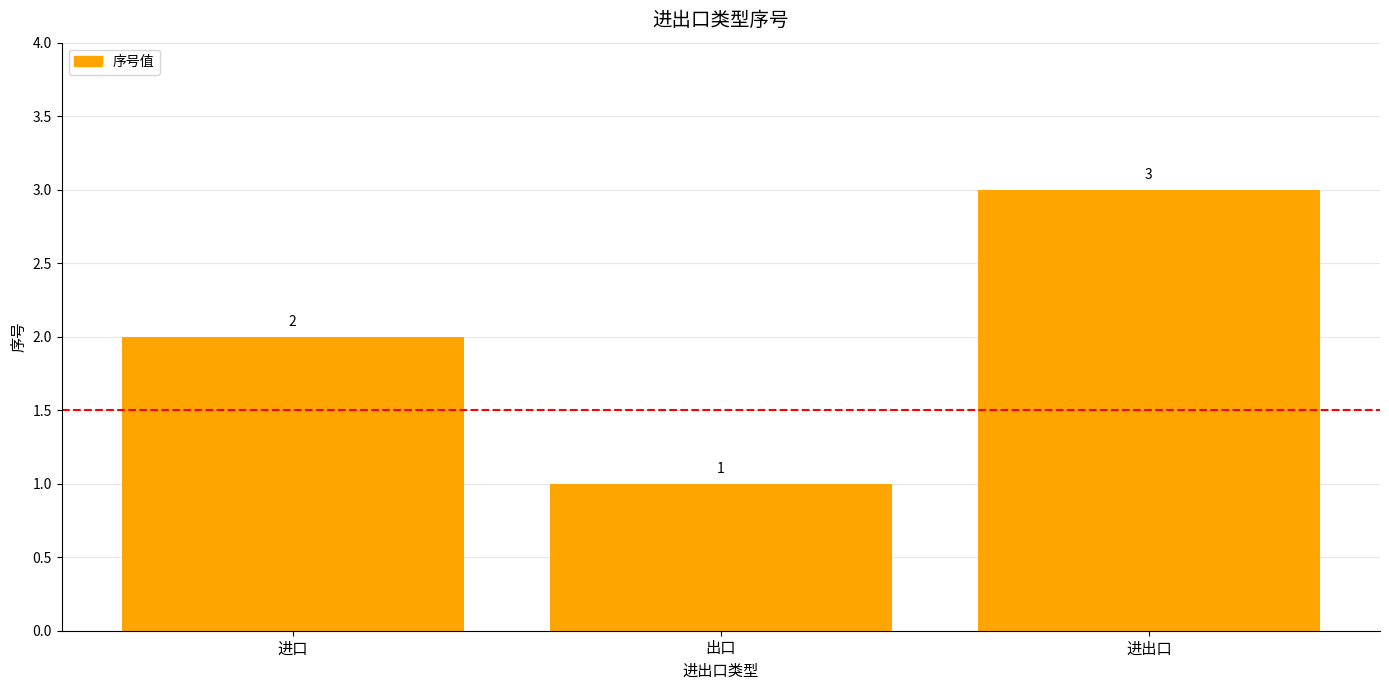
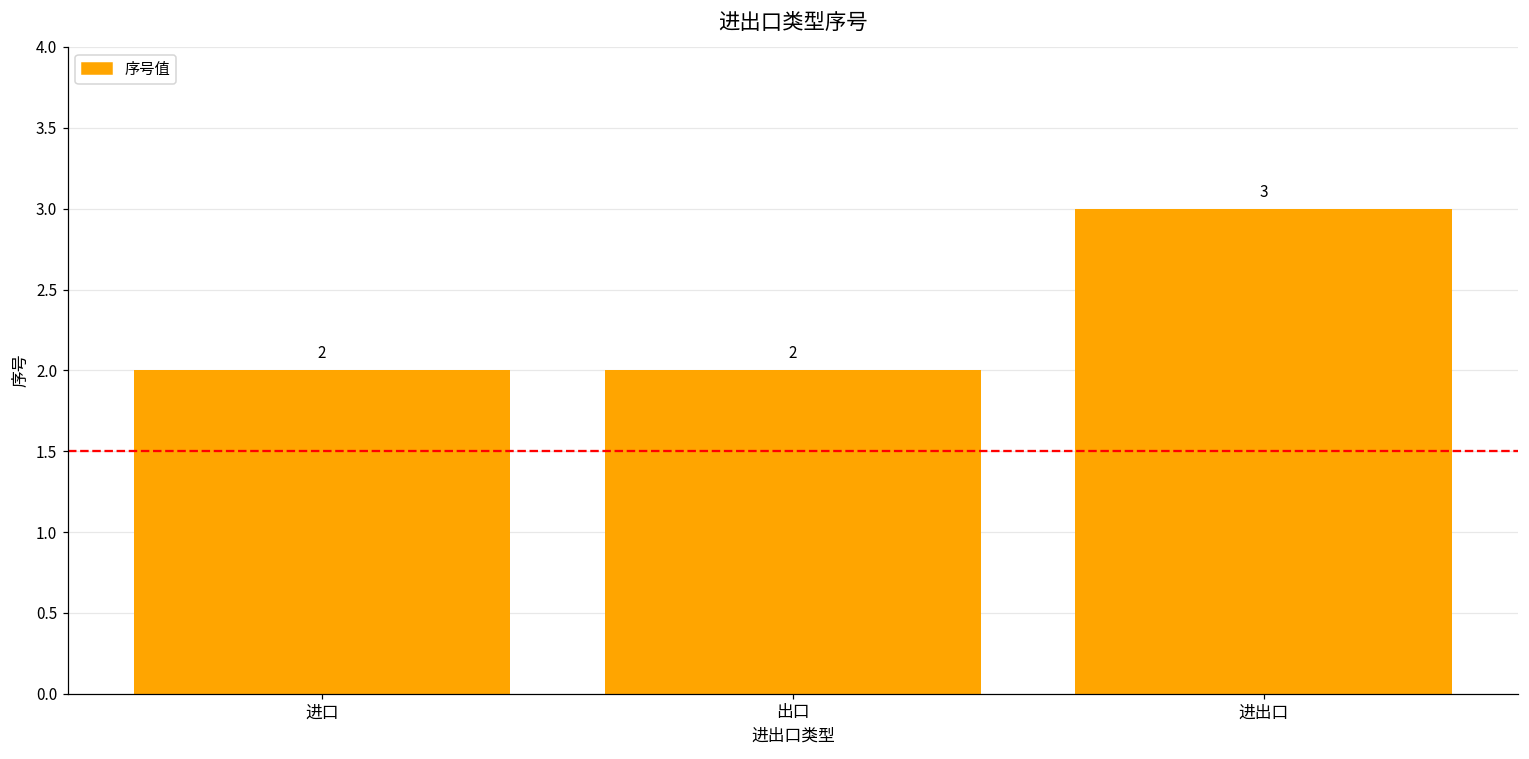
出口: 1 -> 2
